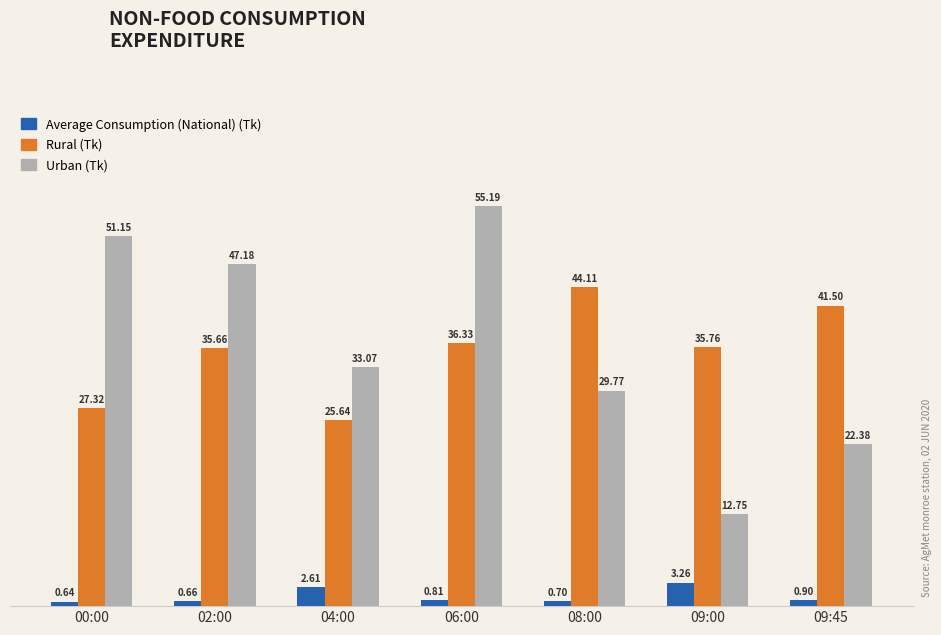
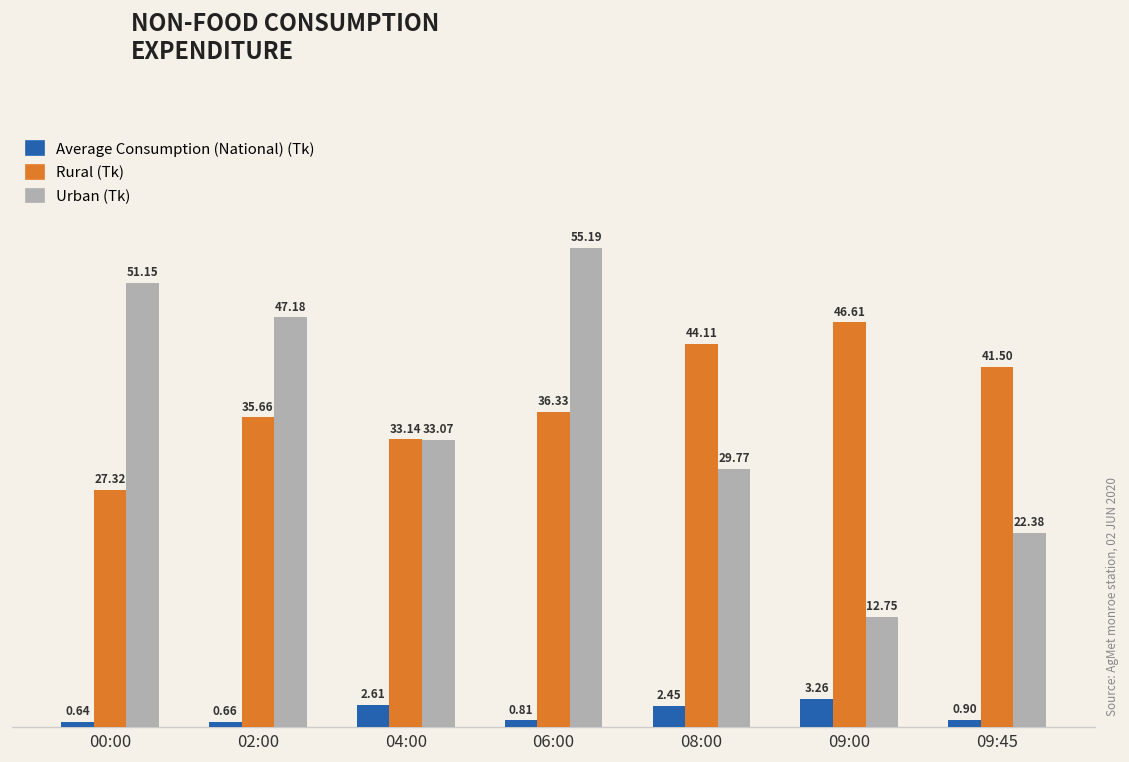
Rural (Tk), 04:00: 25.64 -> 33.14
Average Consumption (National) (Tk), 08:00: 0.70 -> 2.45
Rural (Tk), 09:00: 35.76 -> 46.61
